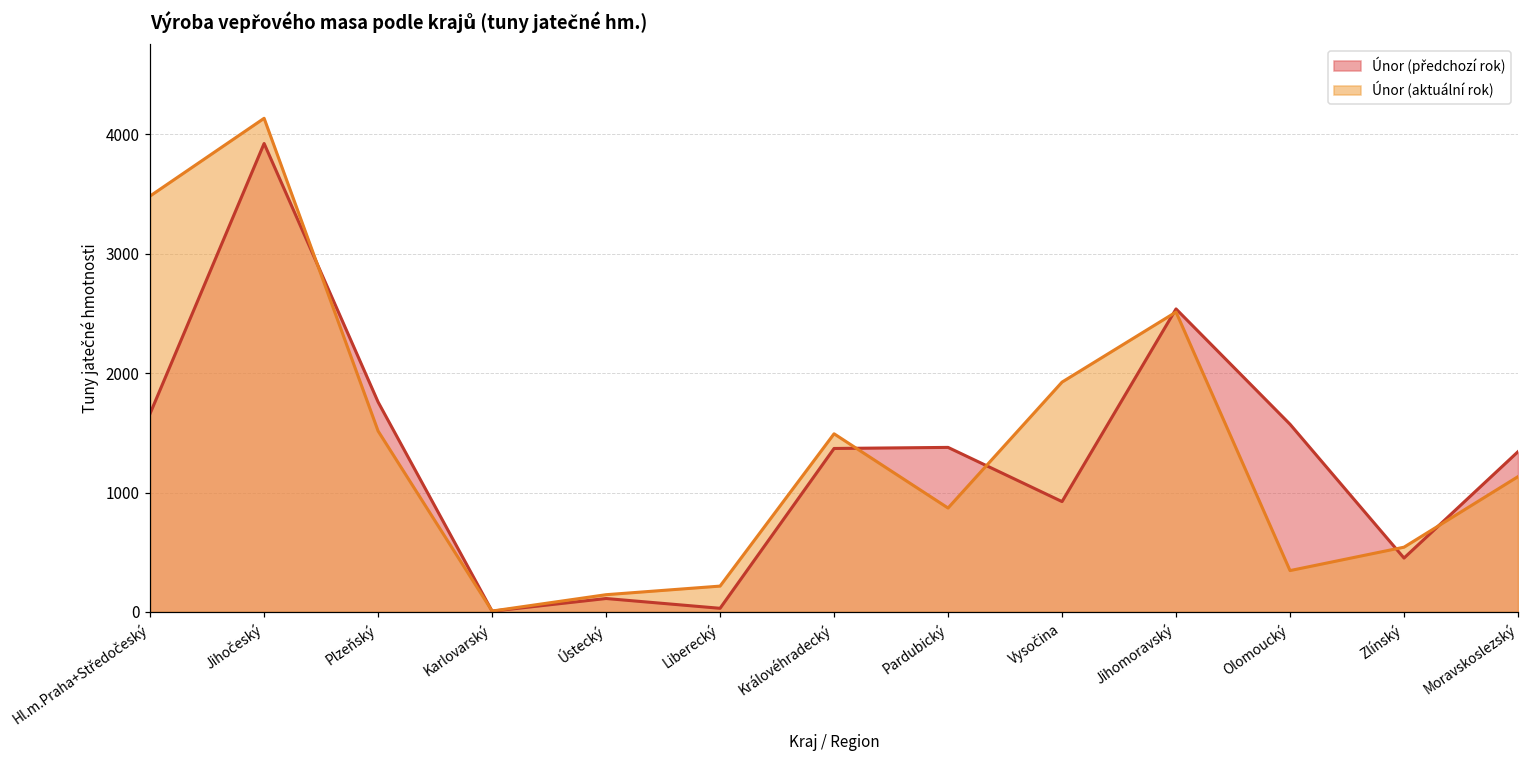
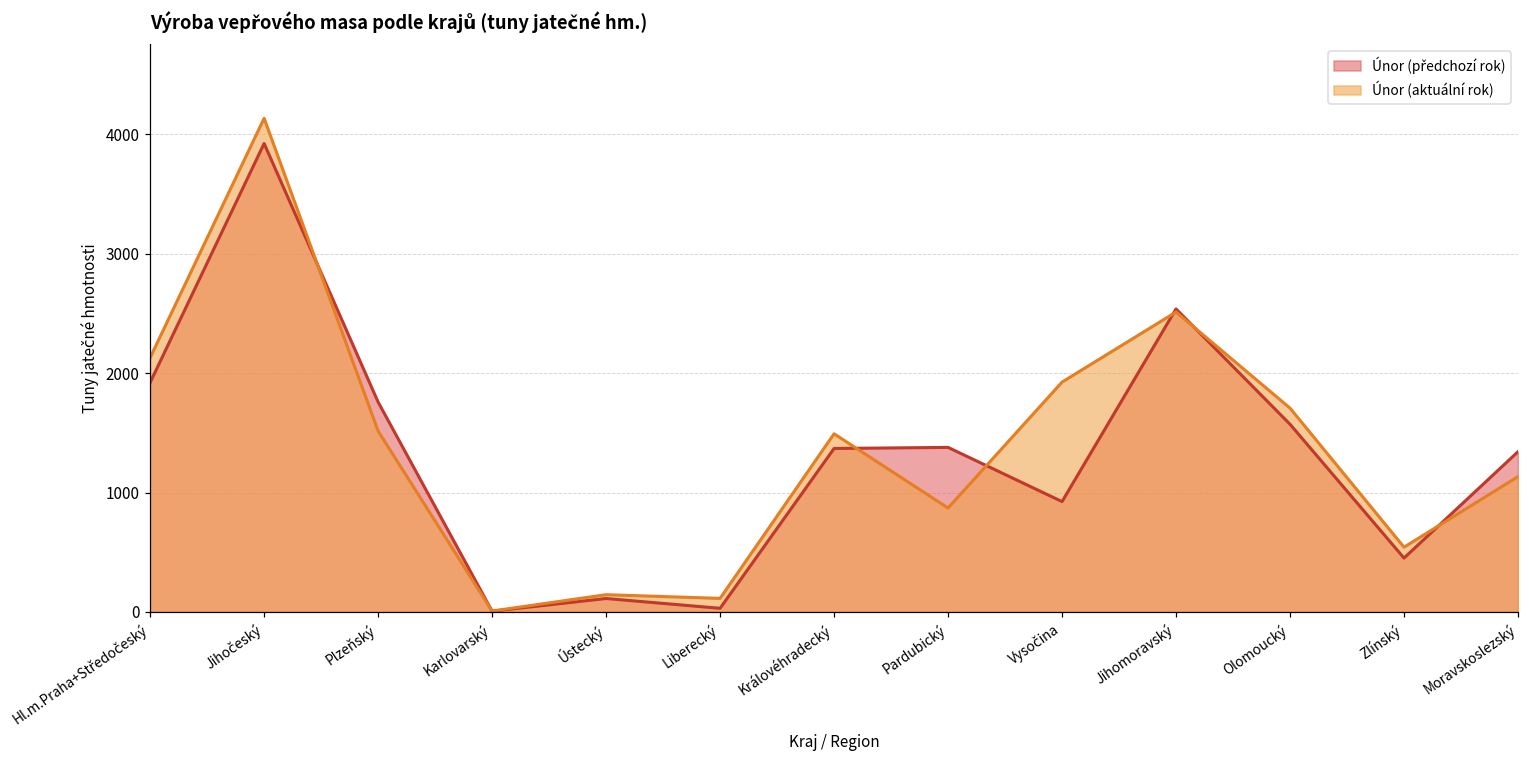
Únor (předchozí rok), Hl.m.Praha+Středočeský: 1660 -> 1920
Únor (aktuální rok), Hl.m.Praha+Středočeský: 3480 -> 2130
Únor (aktuální rok), Liberecký: 220 -> 110
Únor (aktuální rok), Olomoucký: 350 -> 1710
